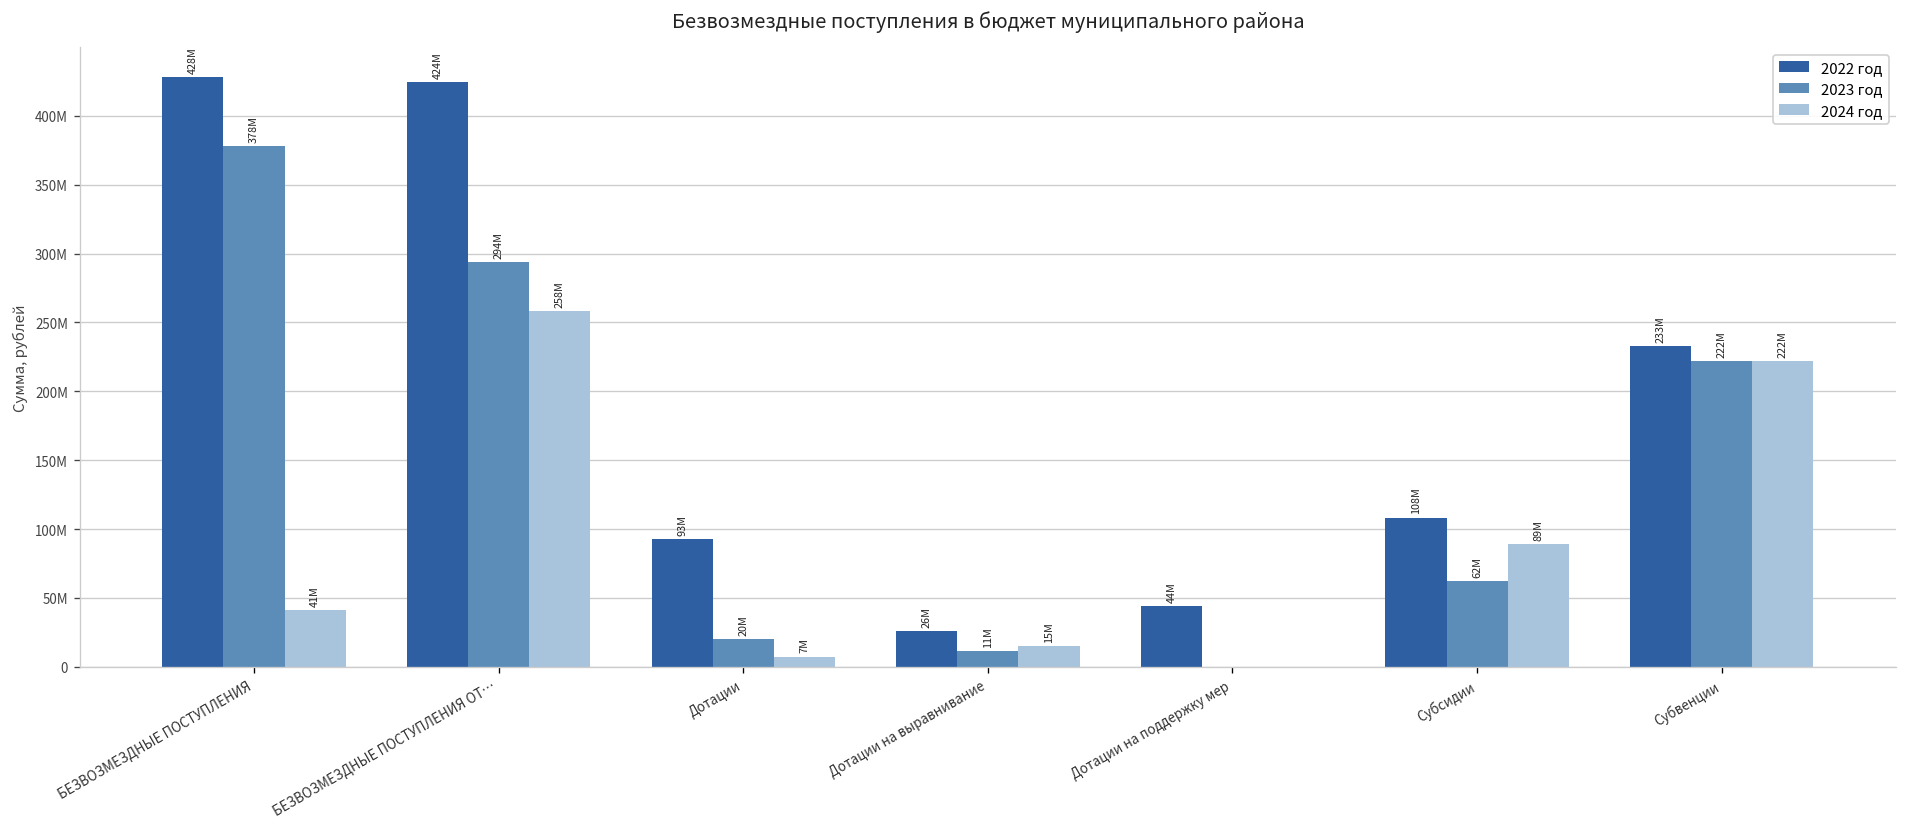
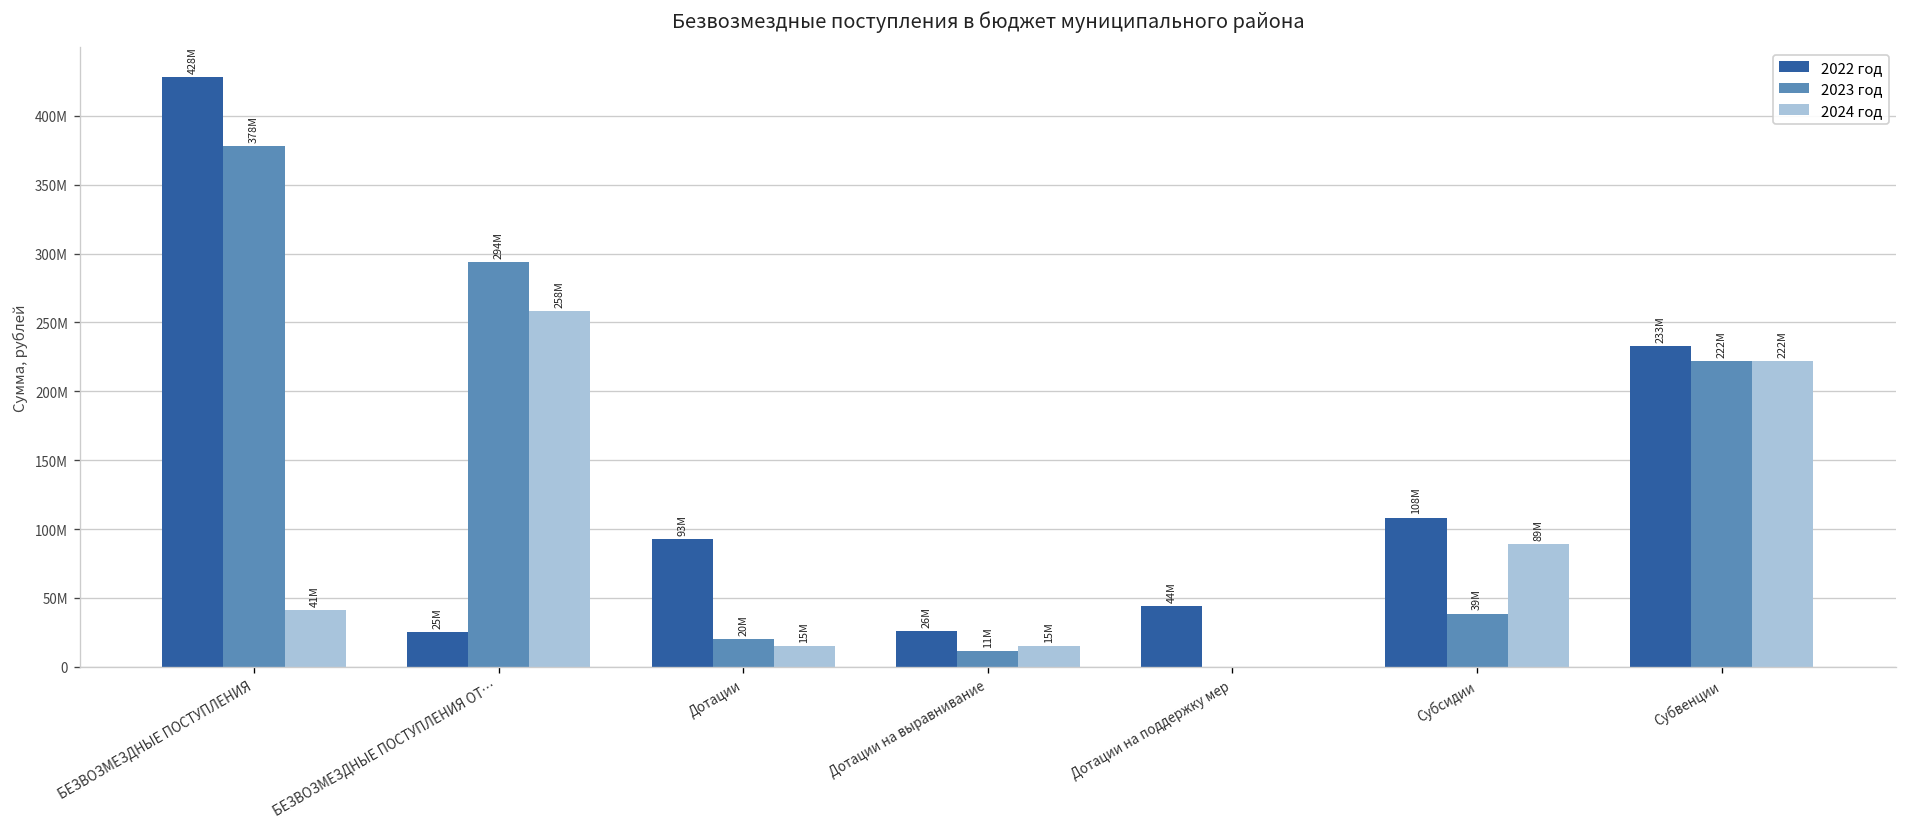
2022 год, БЕЗВОЗМЕЗДНЫЕ ПОСТУПЛЕНИЯ ОТ…: 424M -> 25M
2024 год, Дотации: 7M -> 15M
2023 год, Субсидии: 62M -> 39M
